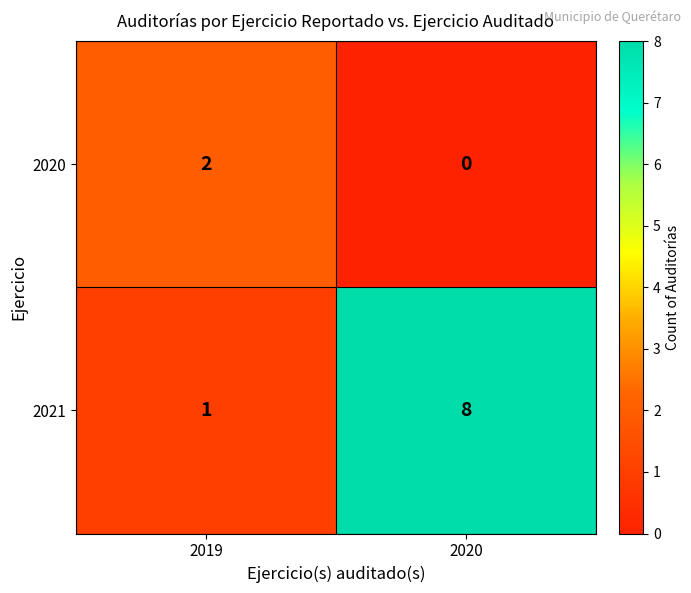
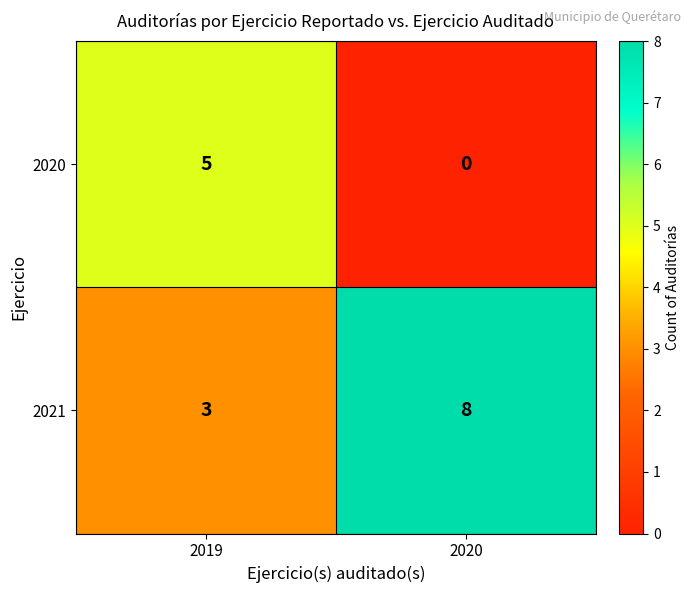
2020, 2019: 2 -> 5
2021, 2019: 1 -> 3
